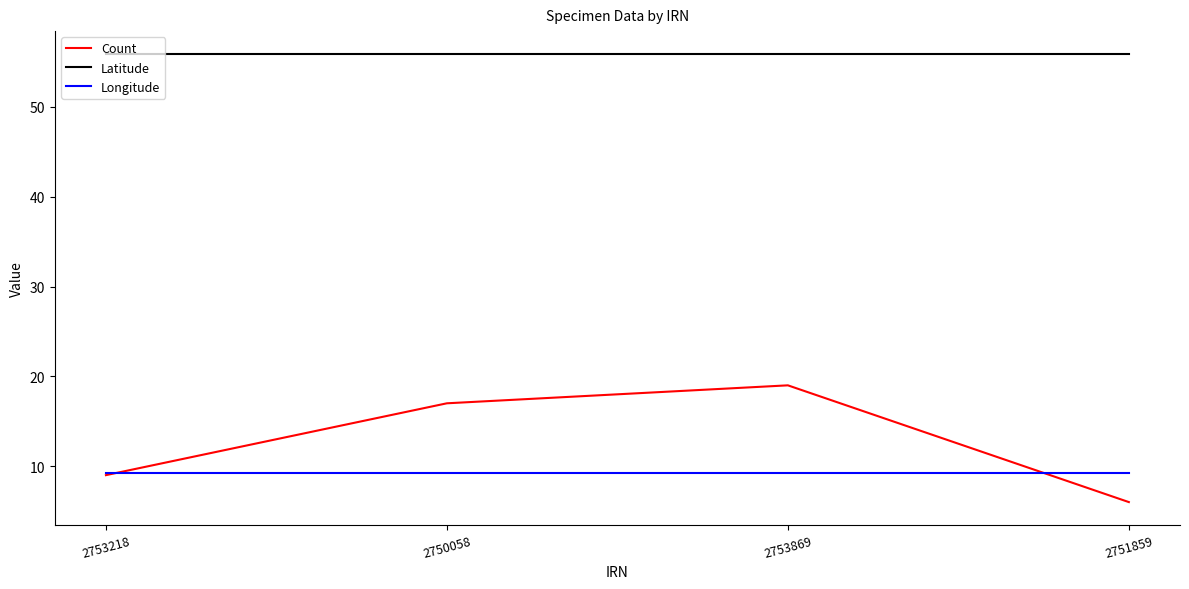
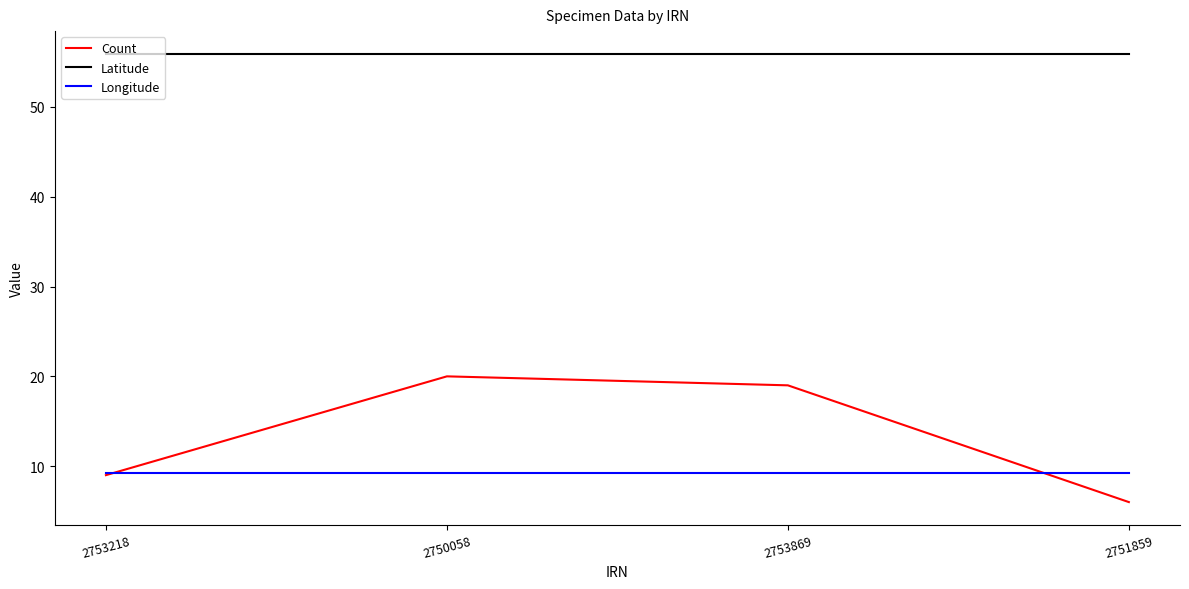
Count, 2750058: 17 -> 20
